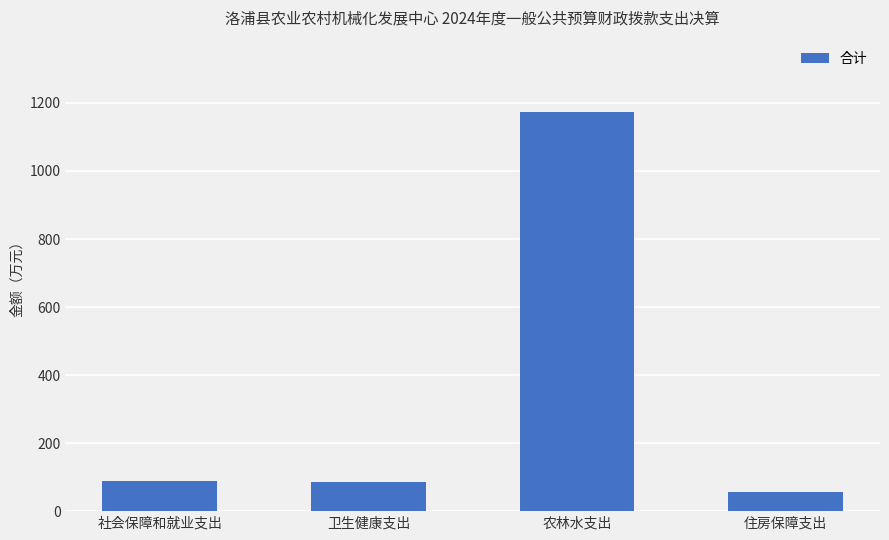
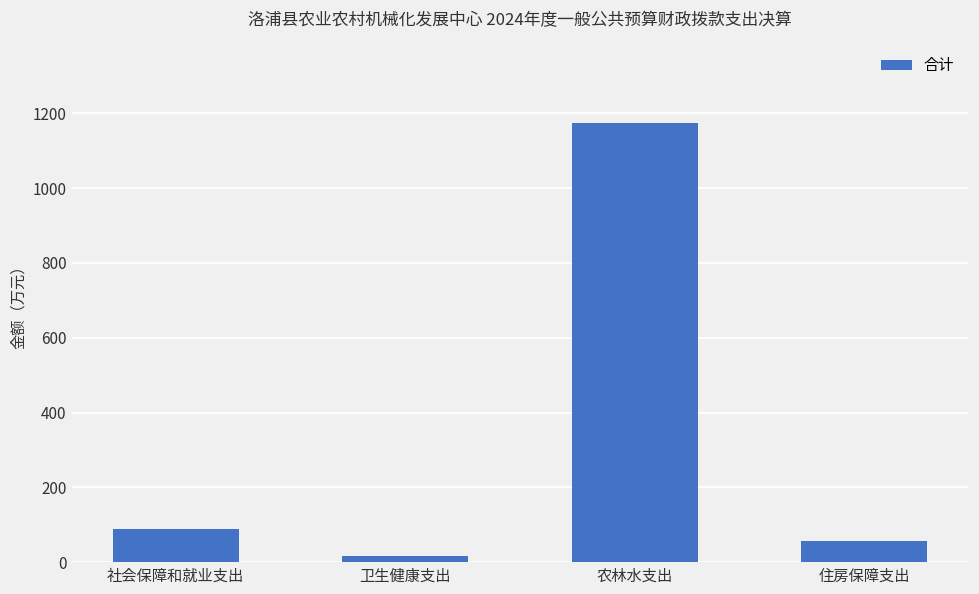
卫生健康支出: 90 -> 20
